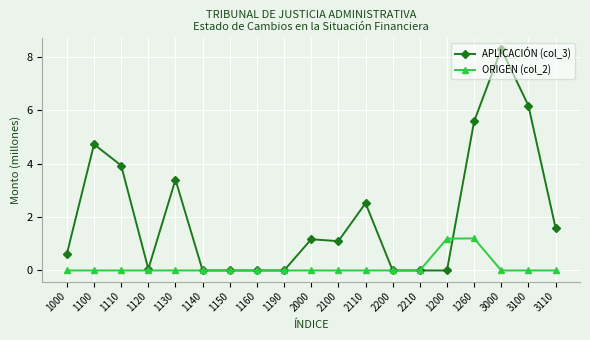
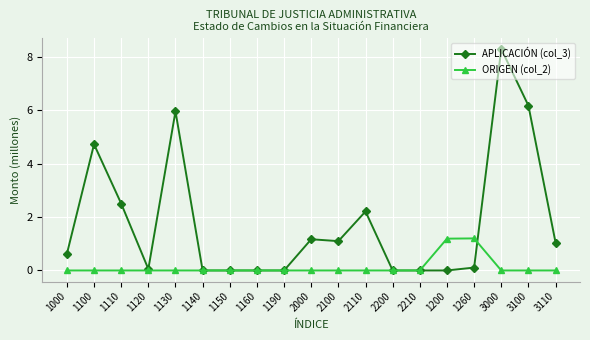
APLICACIÓN (col_3), 1110: 3.9 -> 2.5
APLICACIÓN (col_3), 1130: 3.4 -> 6.0
APLICACIÓN (col_3), 2110: 2.5 -> 2.2
APLICACIÓN (col_3), 1260: 5.6 -> 0.1
APLICACIÓN (col_3), 3110: 1.6 -> 1.0
